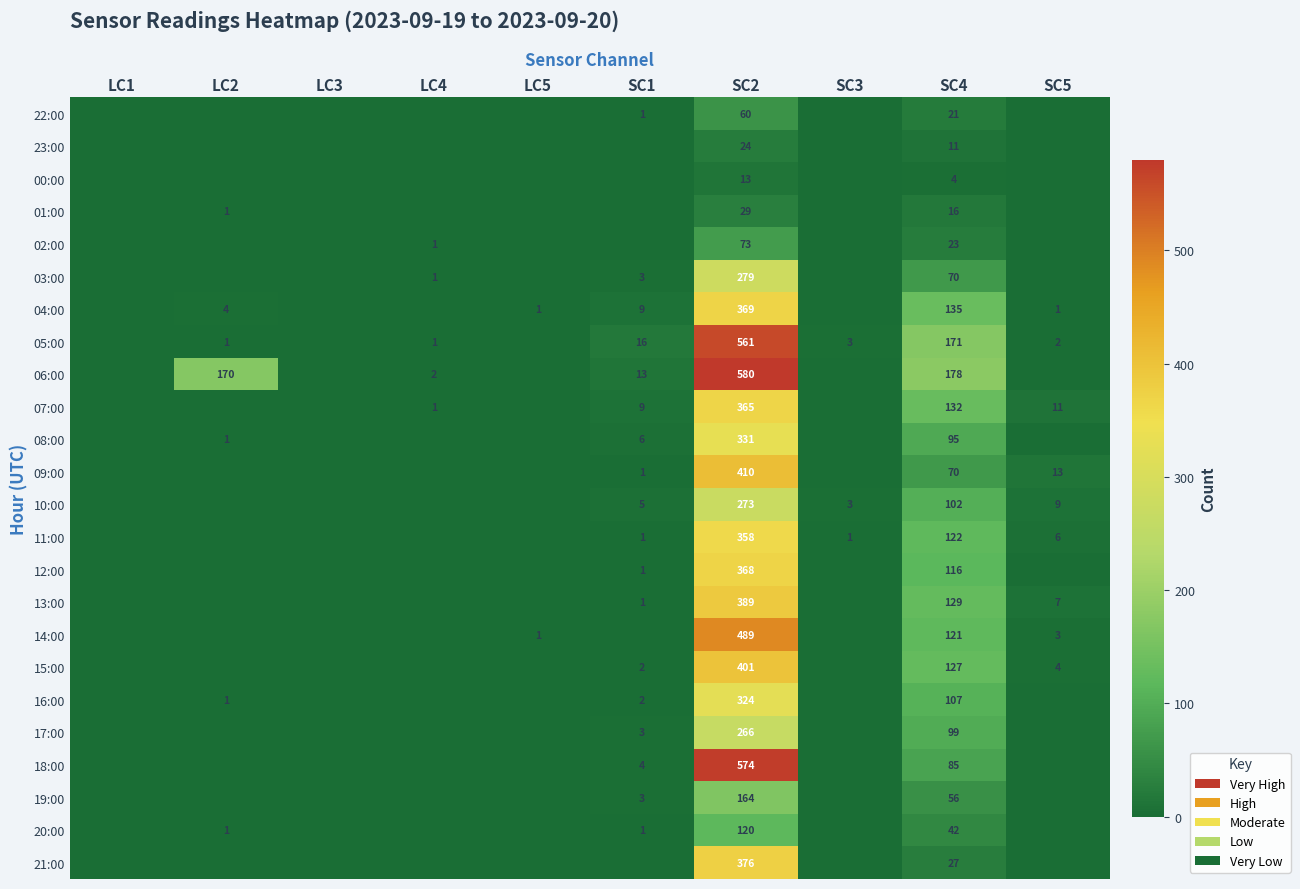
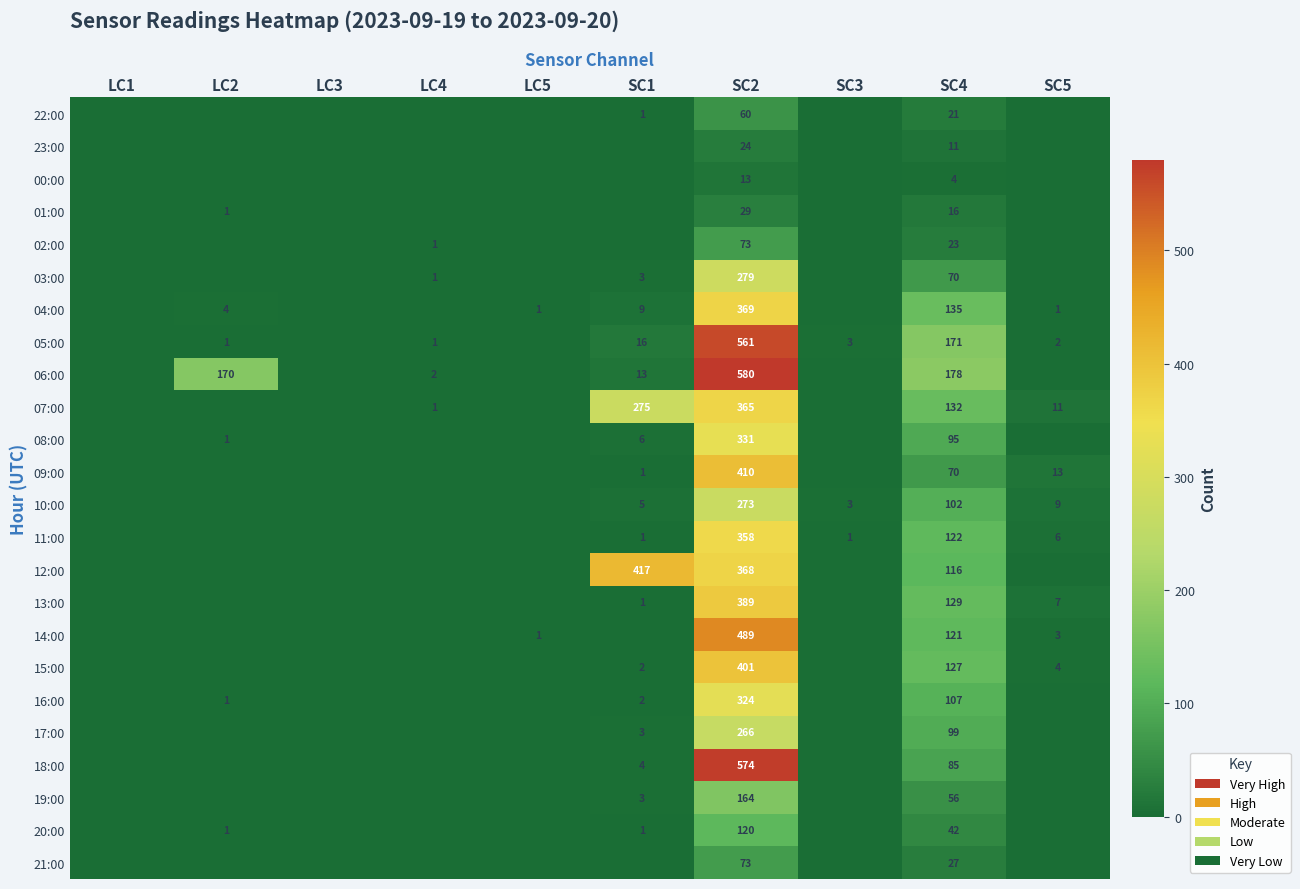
07:00, SC1: 9 -> 275
12:00, SC1: 1 -> 417
21:00, SC2: 376 -> 73
